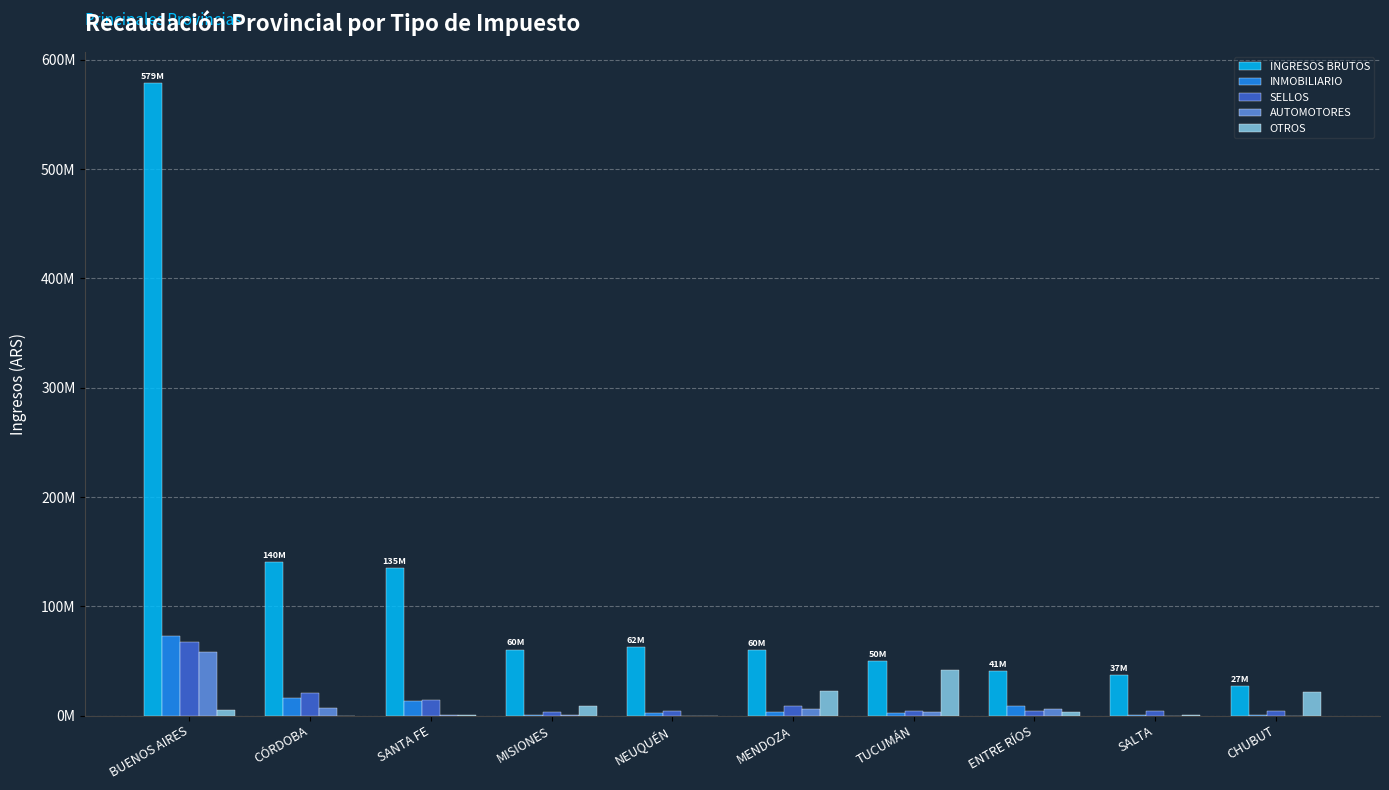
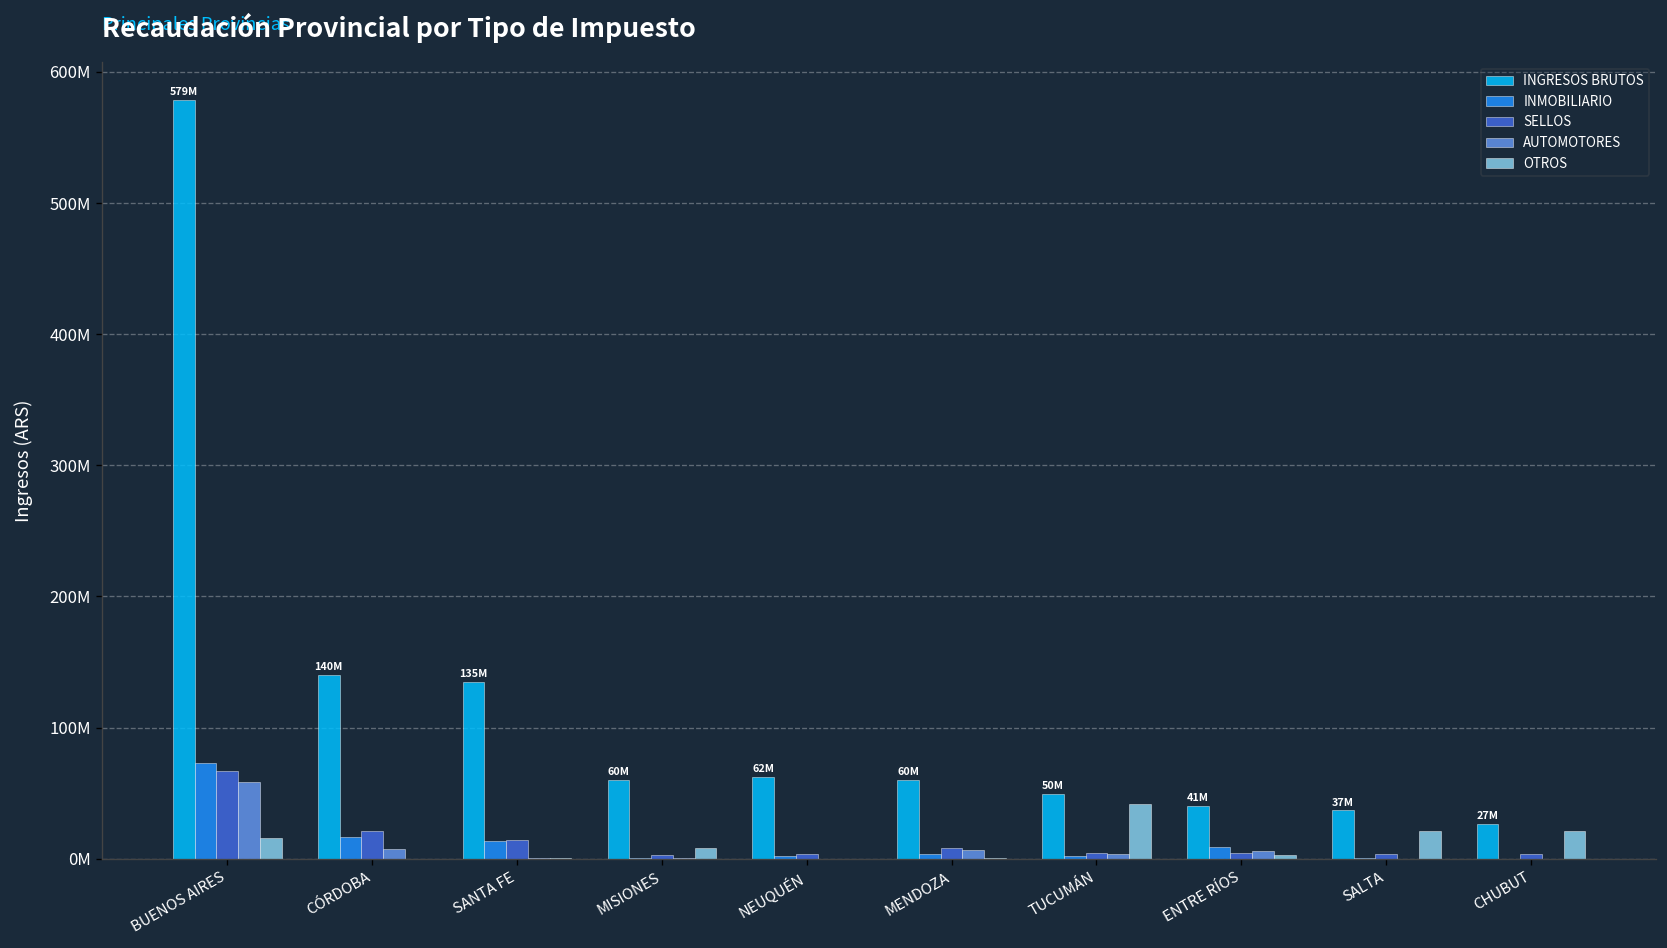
OTROS, BUENOS AIRES: 5000000 -> 16000000
OTROS, MENDOZA: 22000000 -> 0
OTROS, SALTA: 1000000 -> 21000000
